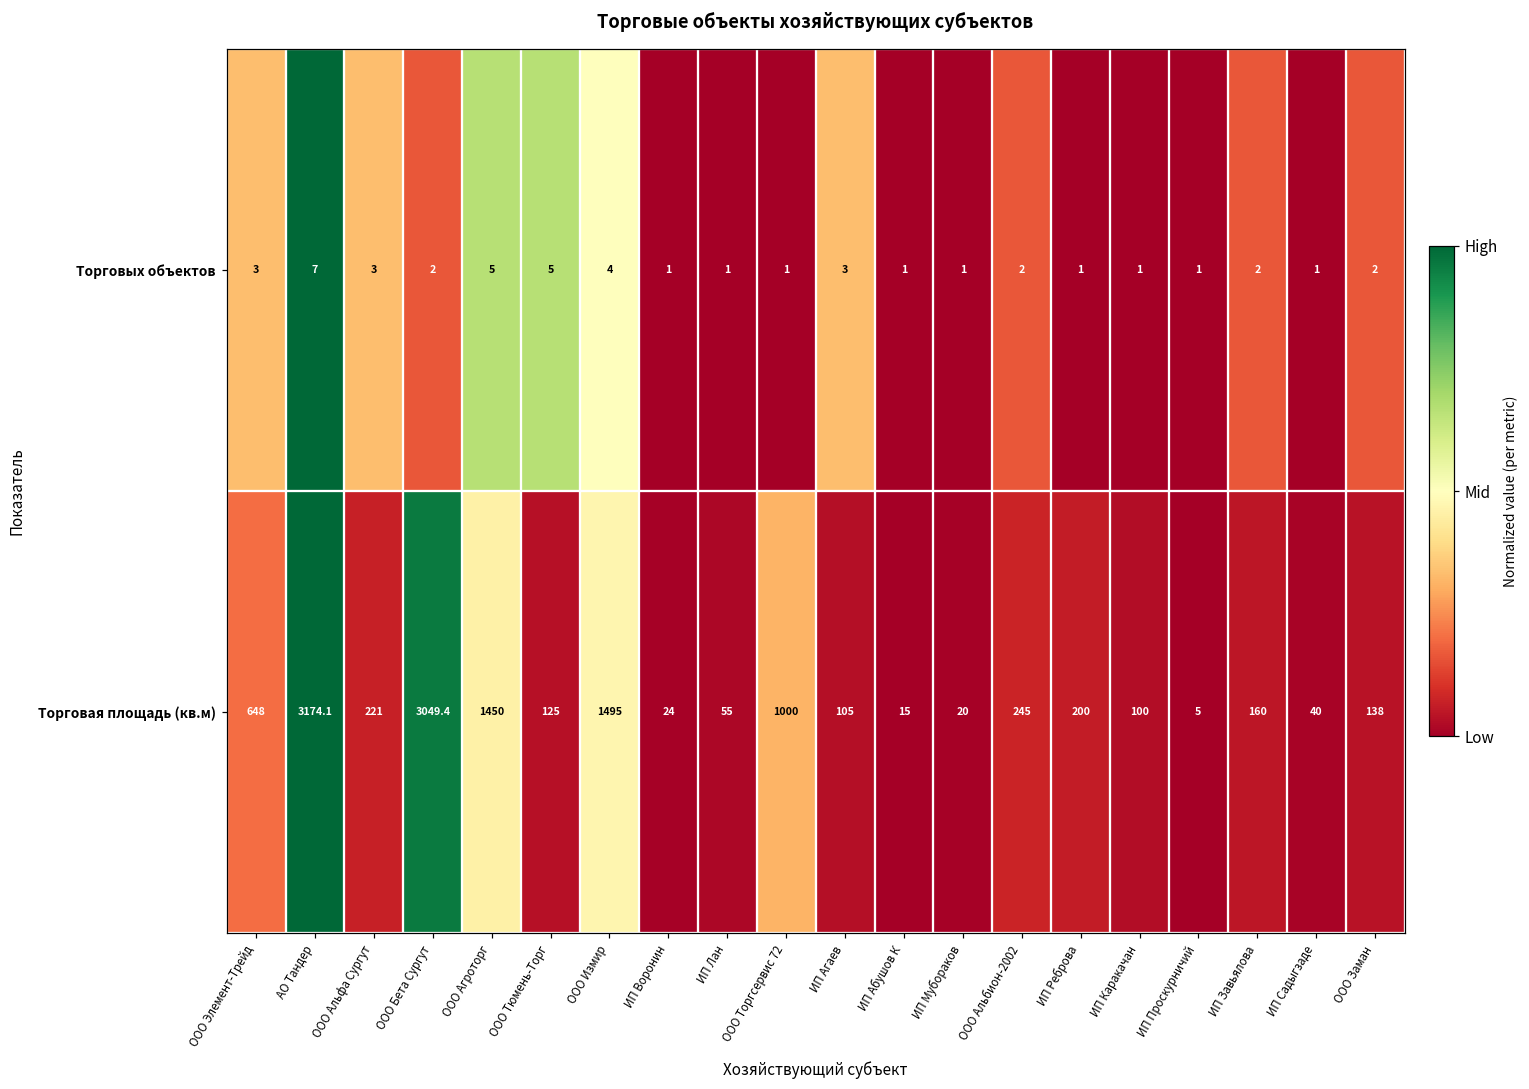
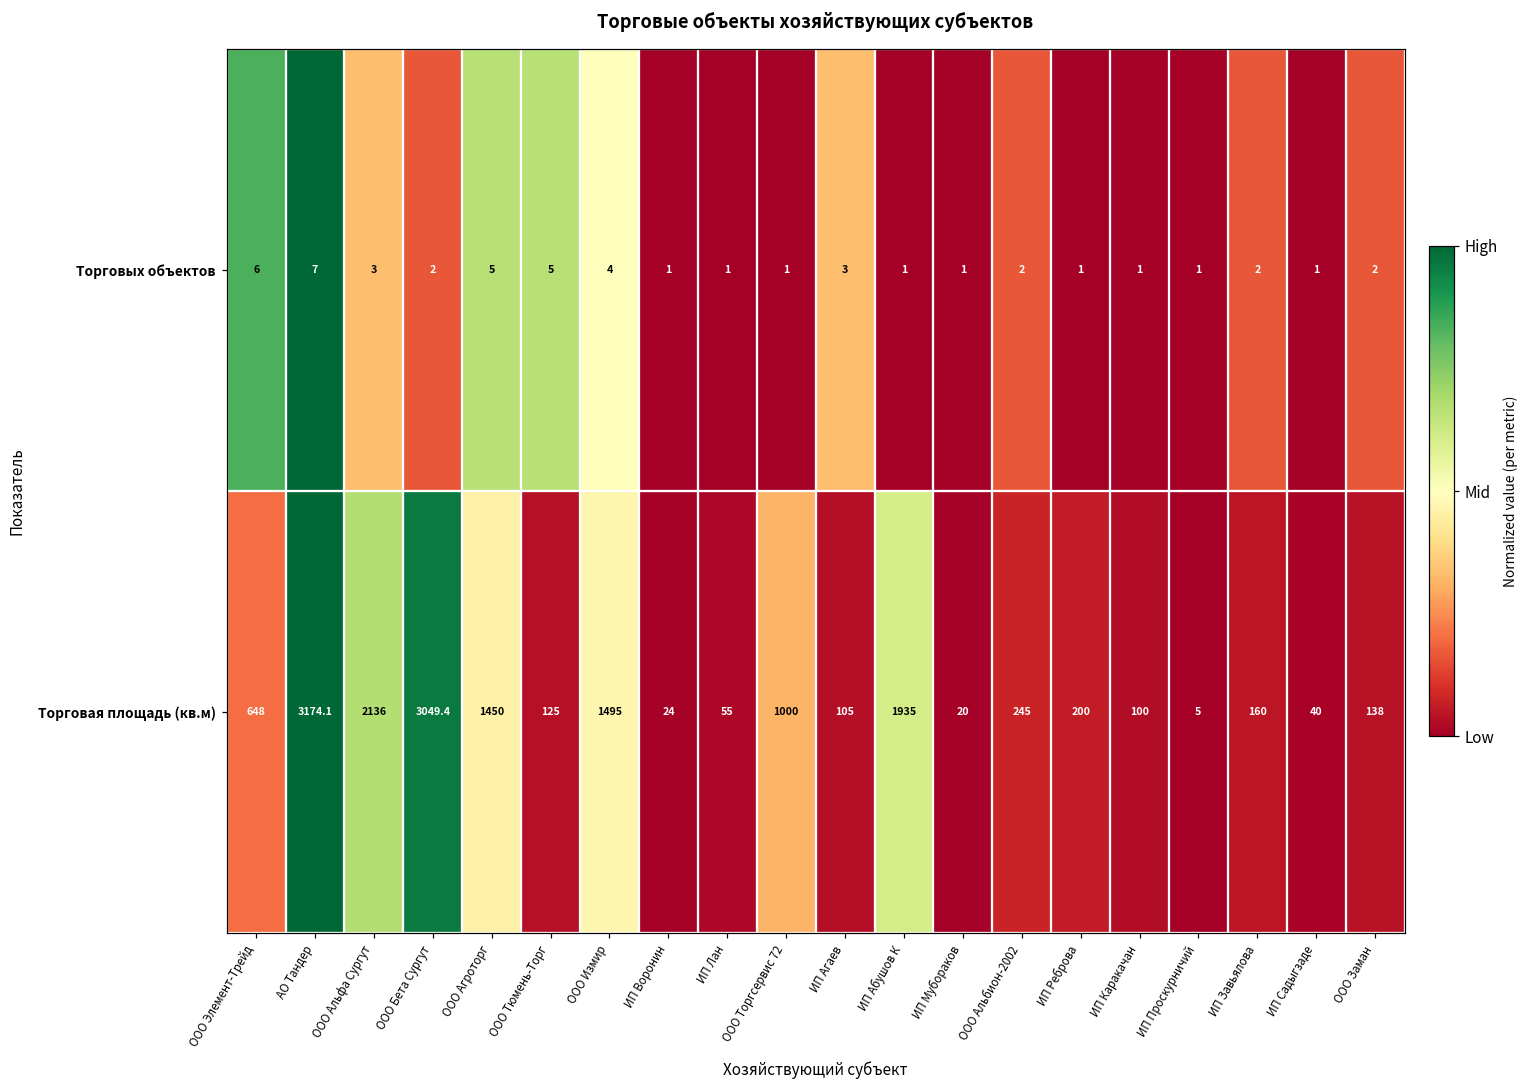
Торговых объектов, ООО Элемент-Трейд: 3 -> 6
Торговая площадь (кв.м), ООО Альфа Сургут: 221 -> 2136
Торговая площадь (кв.м), ИП Абушов К: 15 -> 1935
